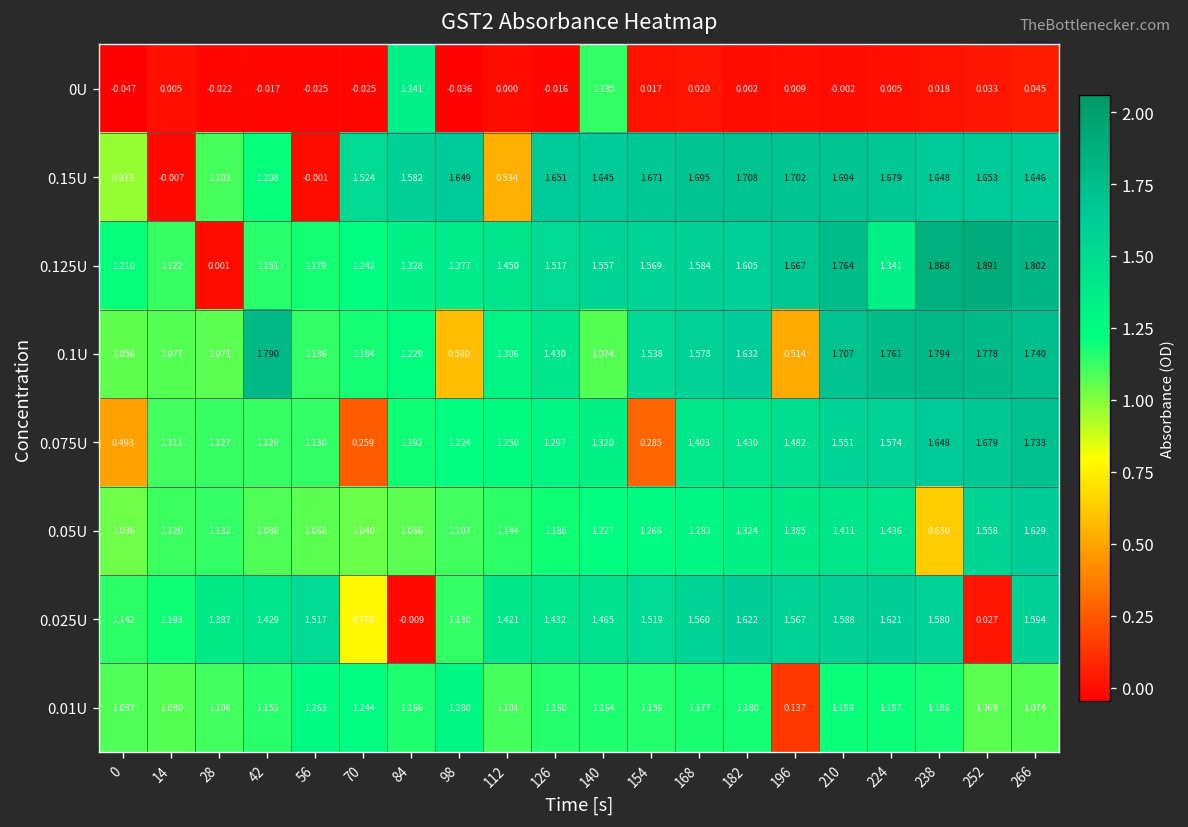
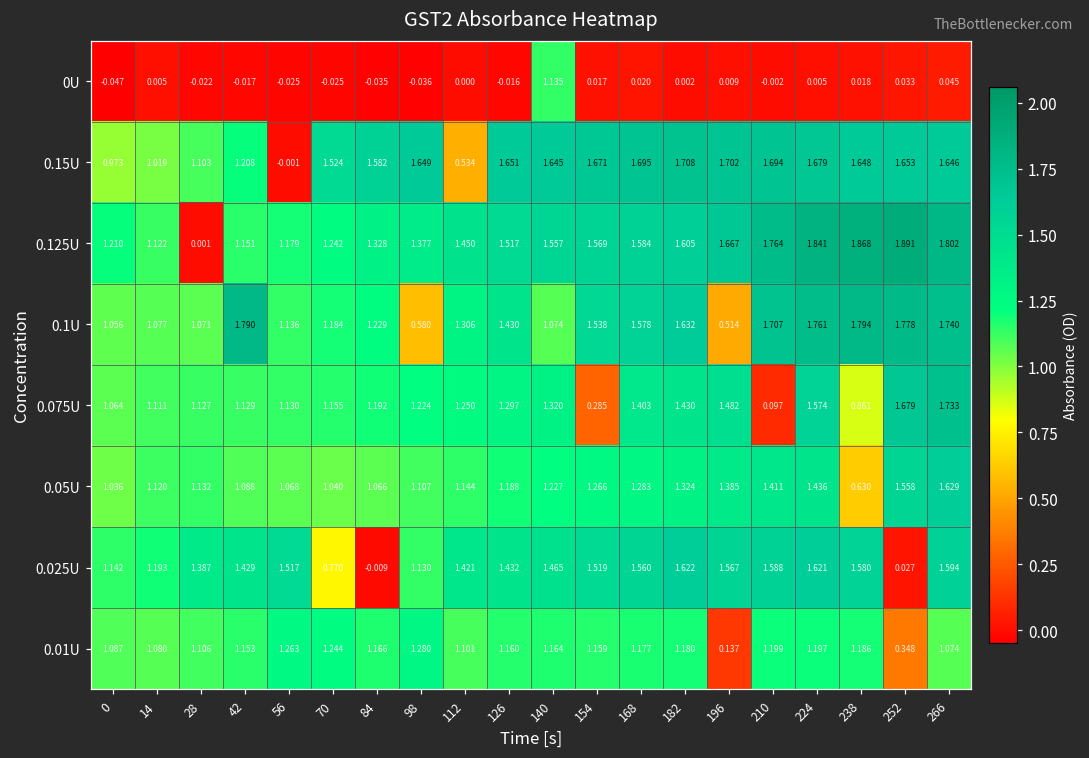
0U, 84: 1.341 -> -0.035
0.15U, 14: -0.007 -> 1.019
0.125U, 224: 1.341 -> 1.841
0.075U, 0: 0.493 -> 1.064
0.075U, 70: 0.259 -> 1.155
0.075U, 210: 1.551 -> 0.097
0.075U, 238: 1.648 -> 0.861
0.01U, 252: 1.069 -> 0.348
